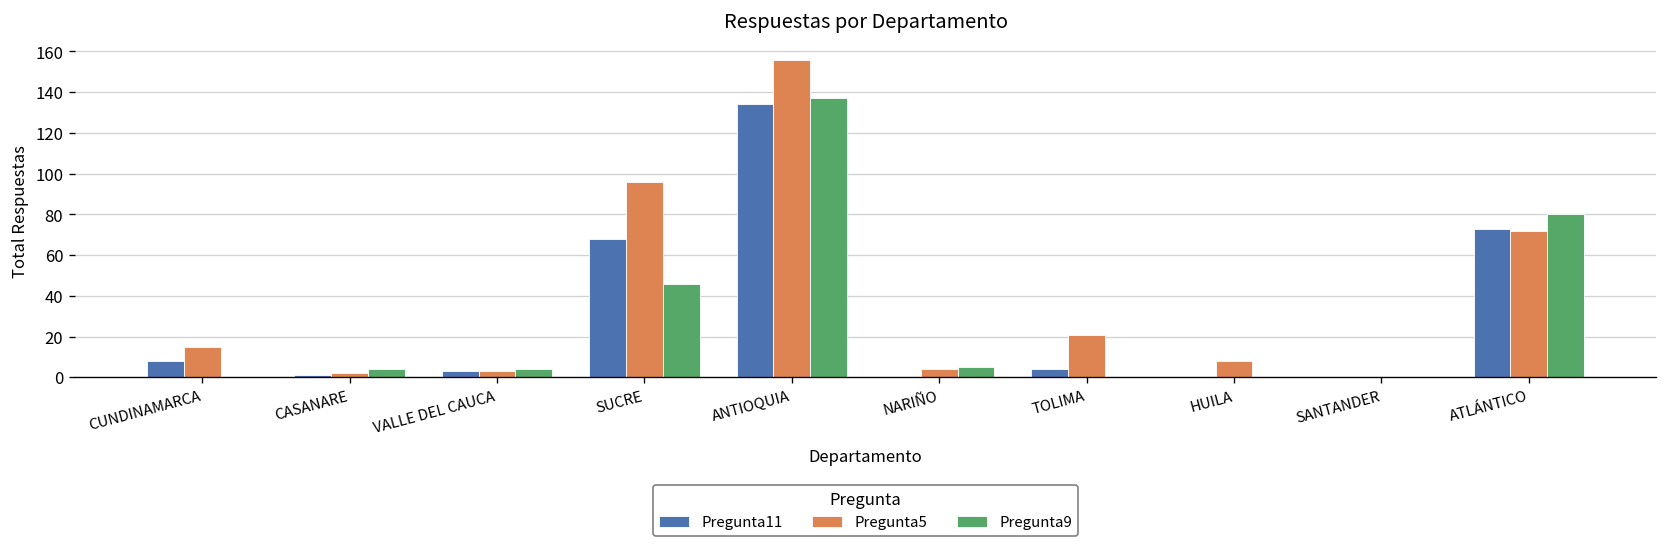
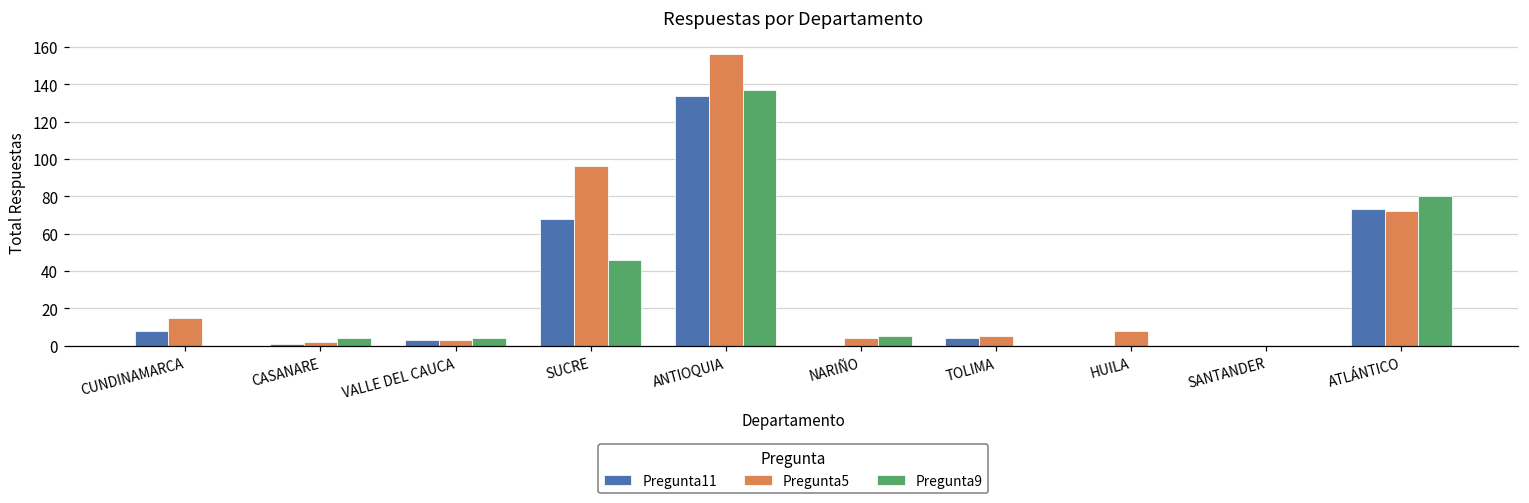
Pregunta5, TOLIMA: 21 -> 5
